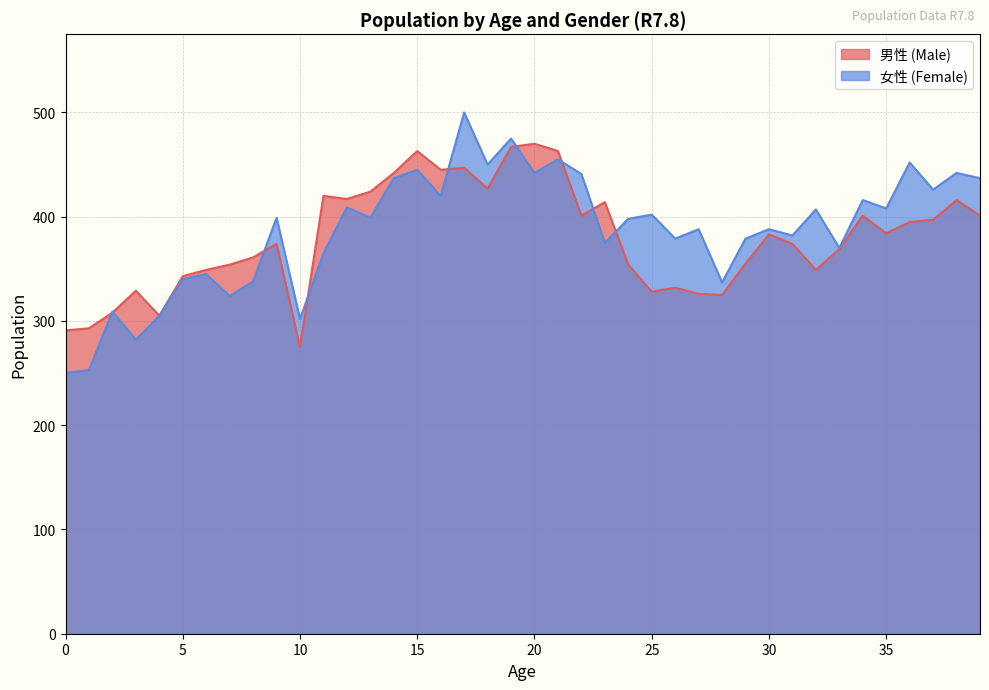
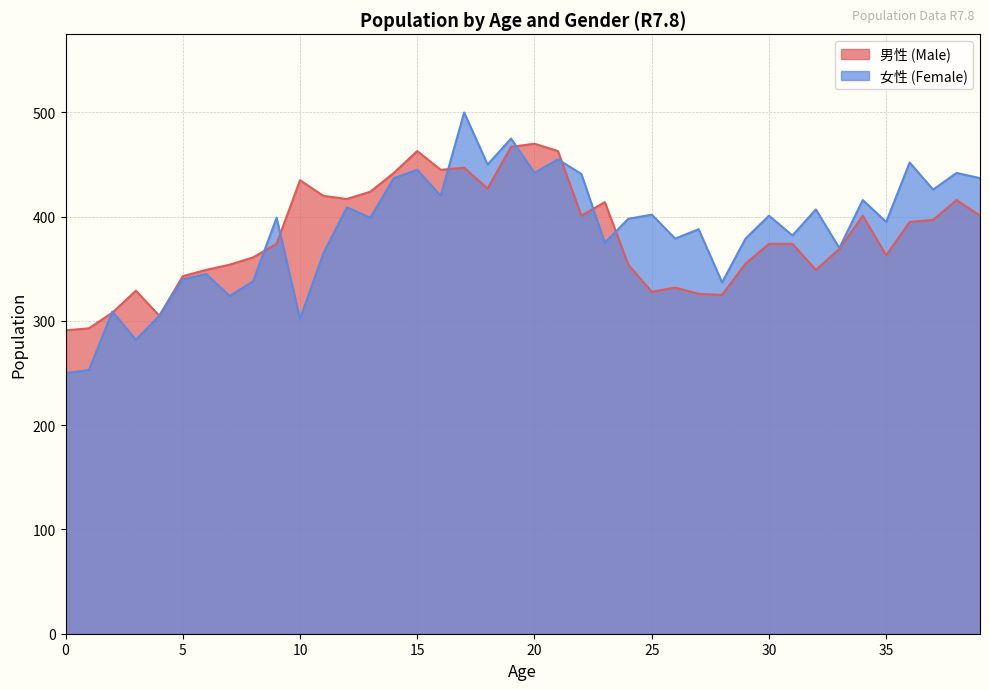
男性 (Male), 10: 275 -> 435
男性 (Male), 30: 383 -> 374
女性 (Female), 30: 388 -> 401
男性 (Male), 35: 384 -> 363
女性 (Female), 35: 408 -> 395
